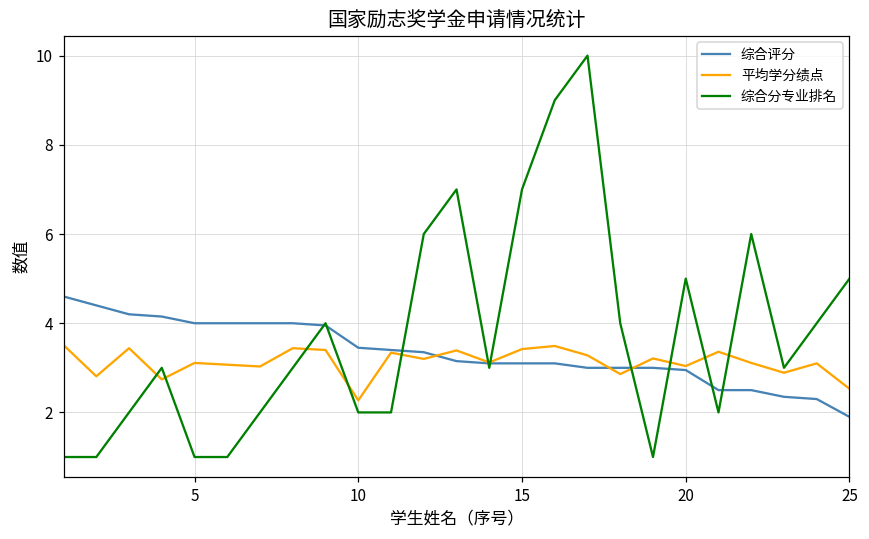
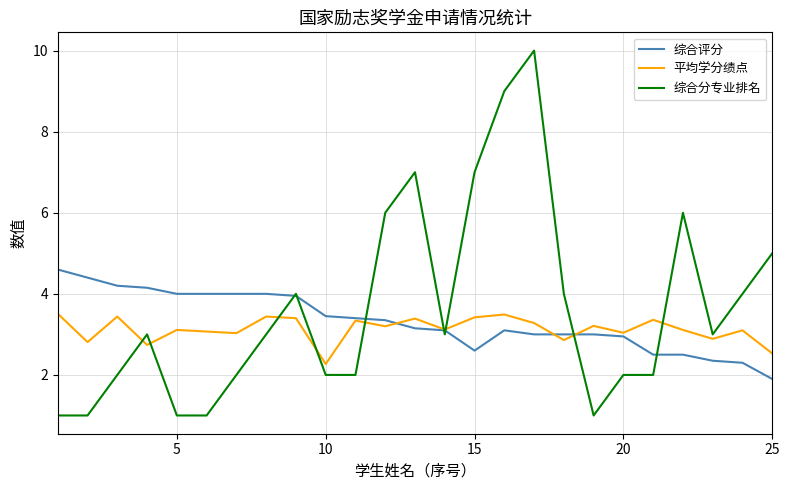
综合评分, 15: 3.1 -> 2.6
综合分专业排名, 20: 5 -> 2
